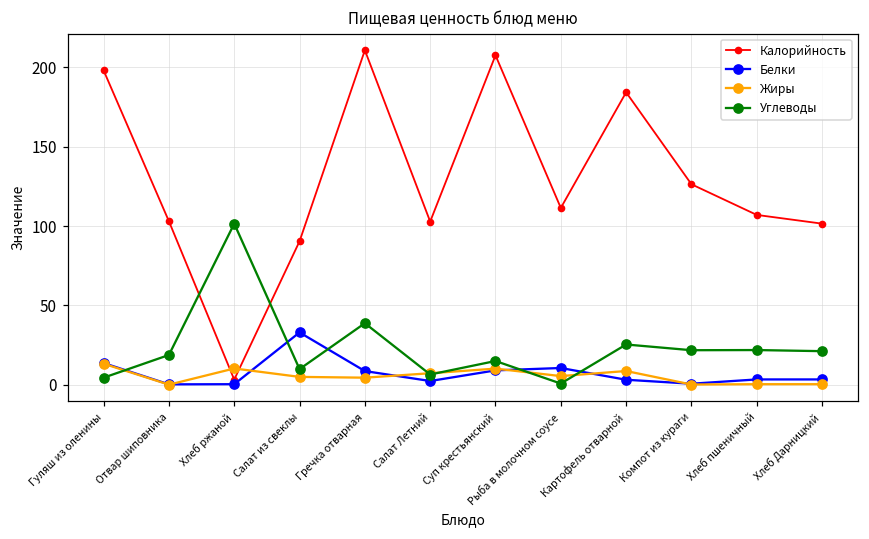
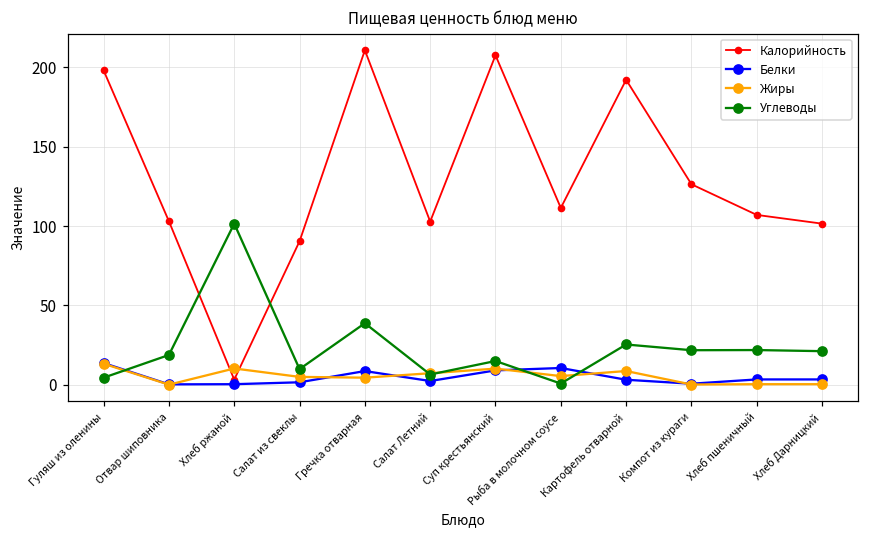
Белки, Салат из свеклы: 33 -> 2
Калорийность, Картофель отварной: 184 -> 192
